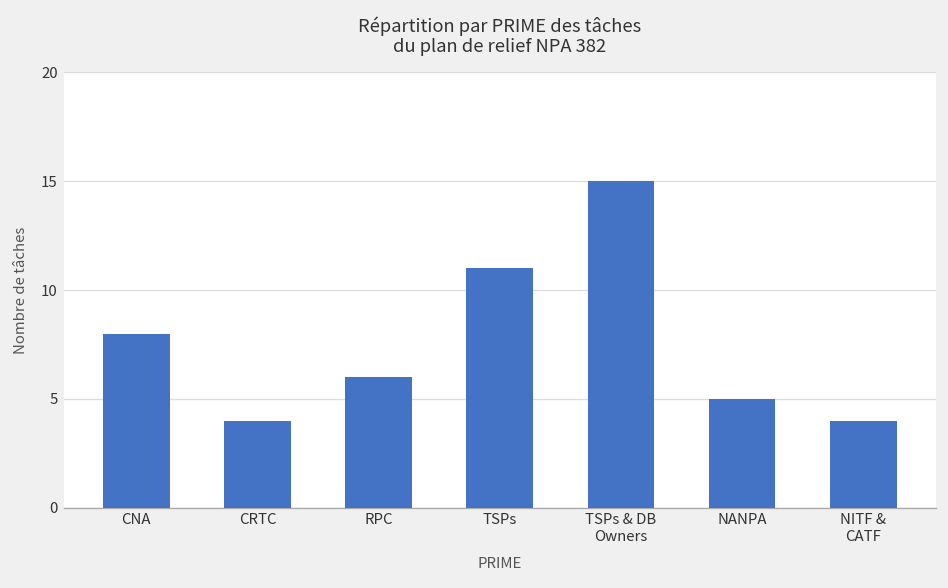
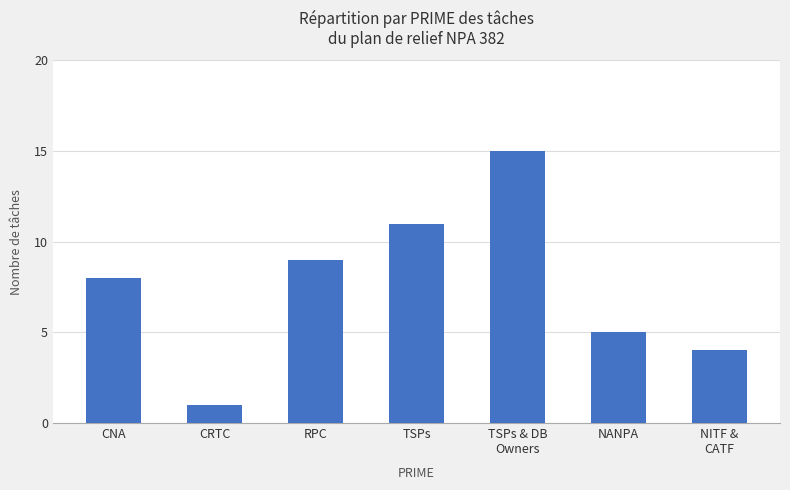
CRTC: 4 -> 1
RPC: 6 -> 9
